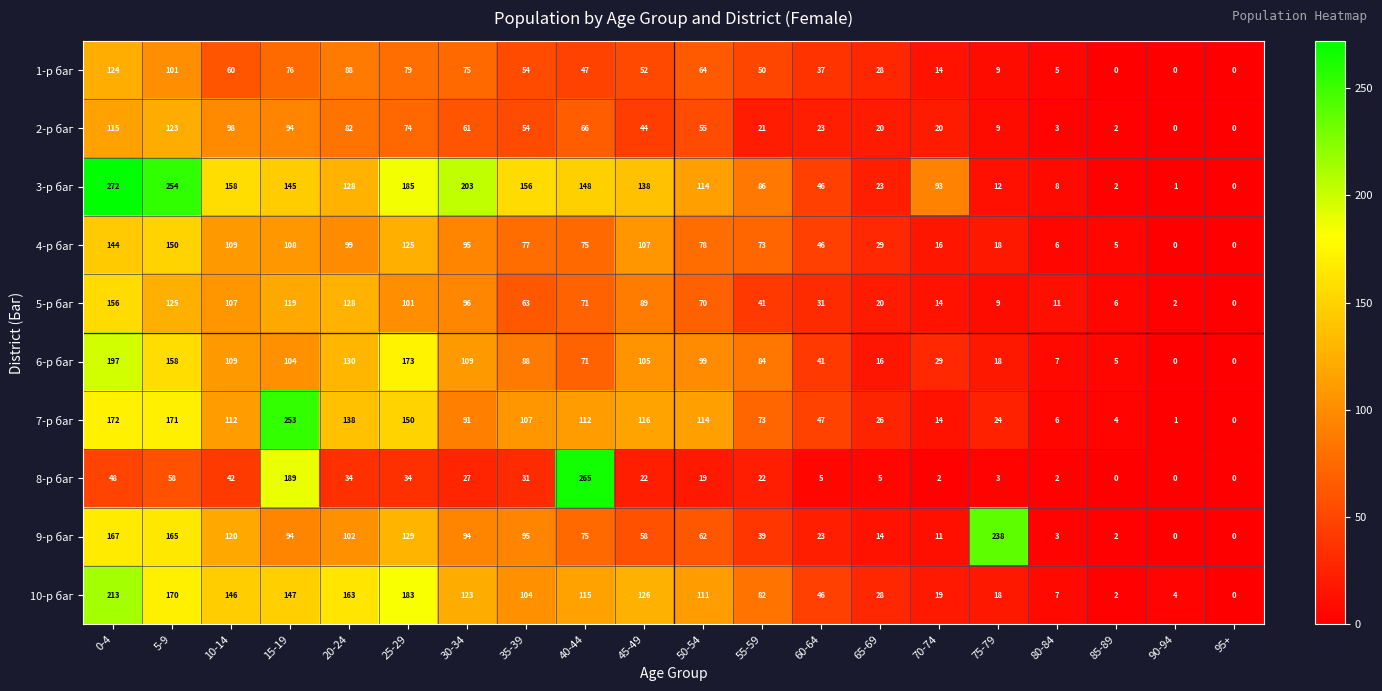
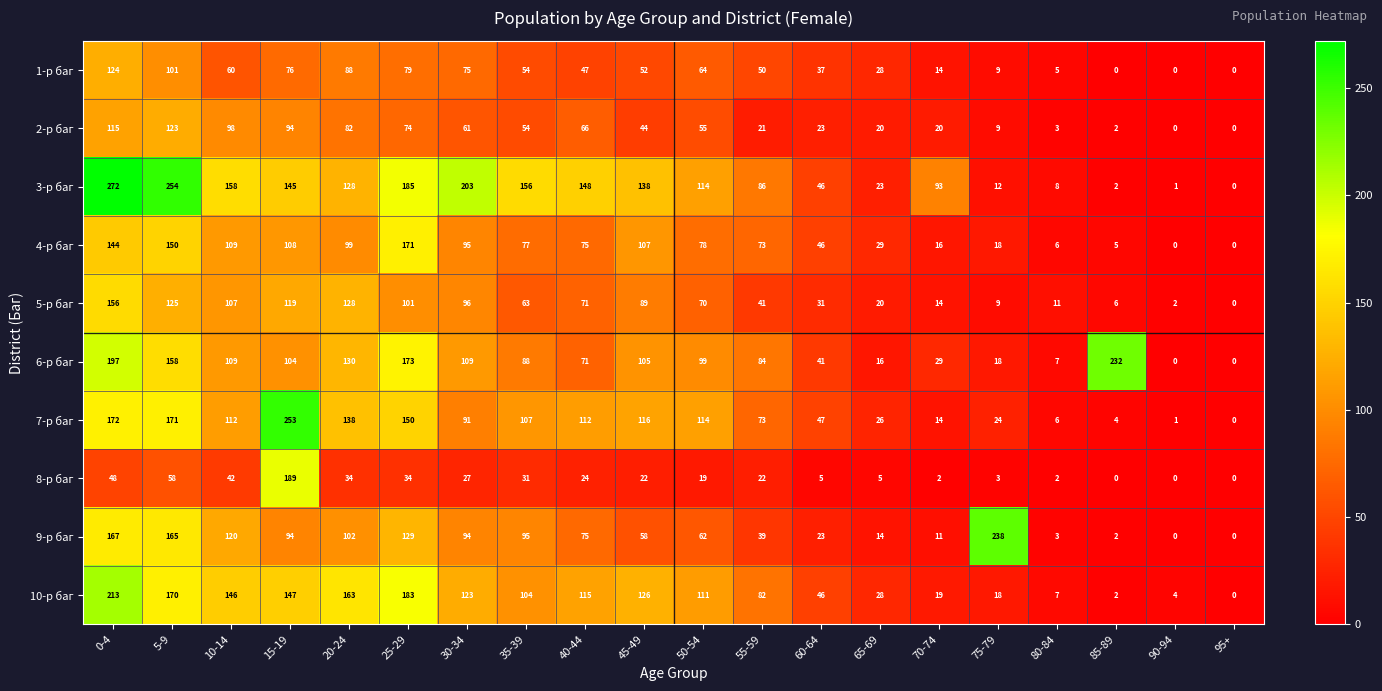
4-р баг, 25-29: 125 -> 171
6-р баг, 85-89: 5 -> 232
8-р баг, 40-44: 265 -> 24
